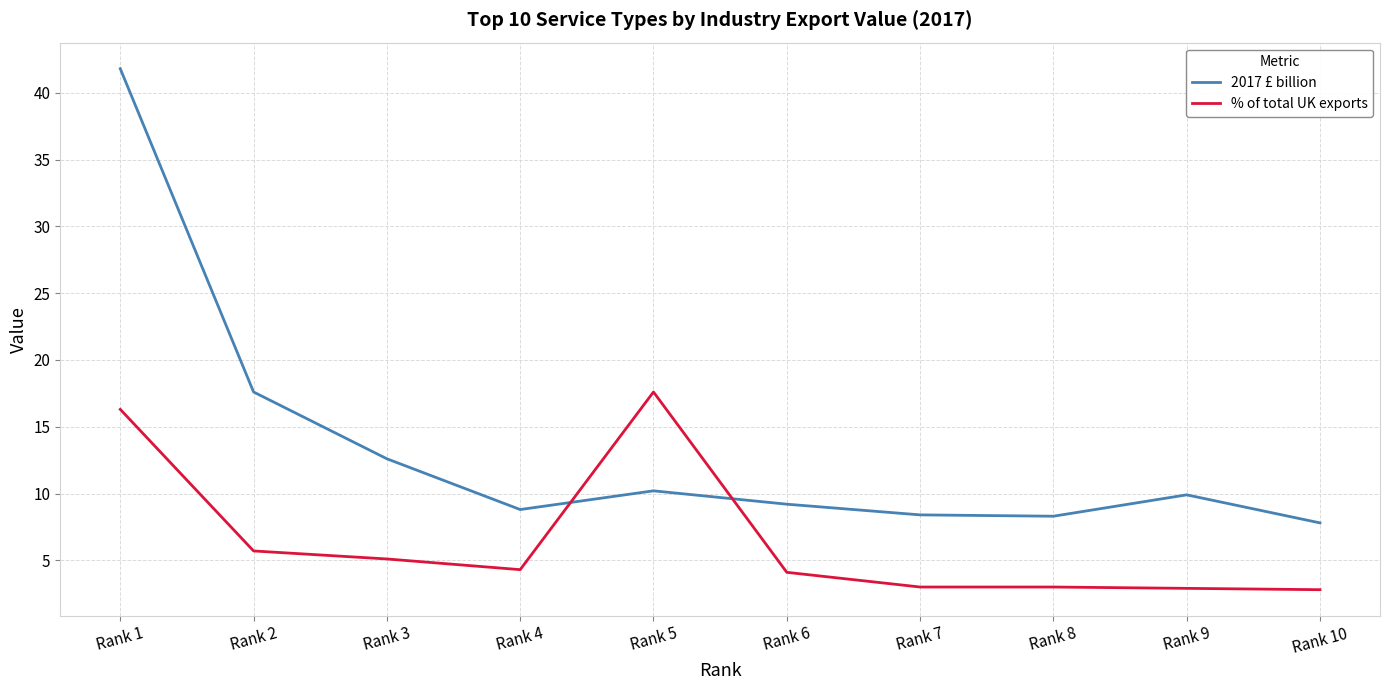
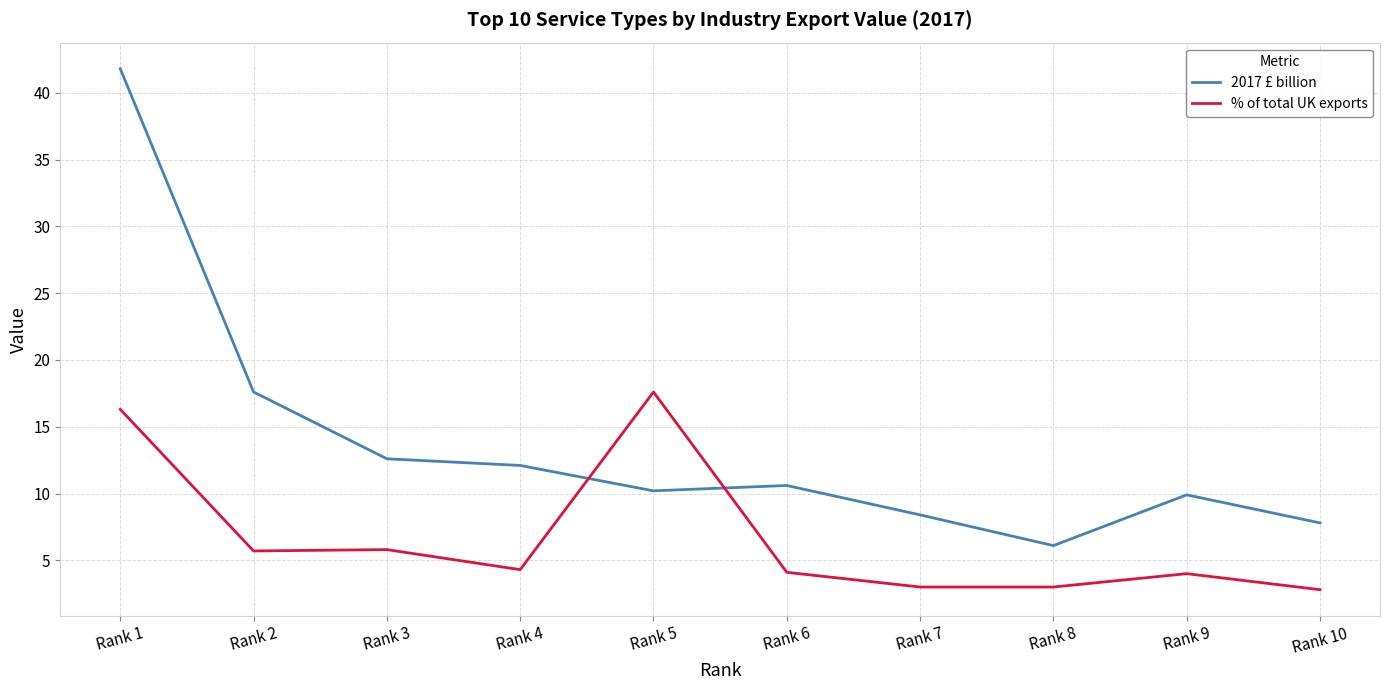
% of total UK exports, Rank 3: 5.1 -> 5.8
2017 £ billion, Rank 4: 8.8 -> 12.1
2017 £ billion, Rank 6: 9.2 -> 10.6
2017 £ billion, Rank 8: 8.3 -> 6.1
% of total UK exports, Rank 9: 2.9 -> 4.0
